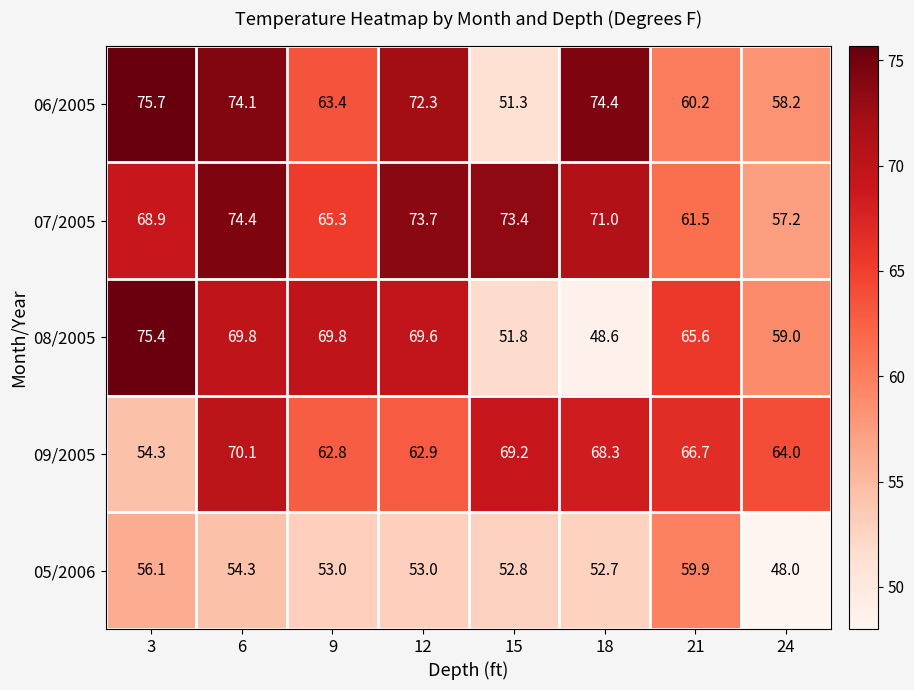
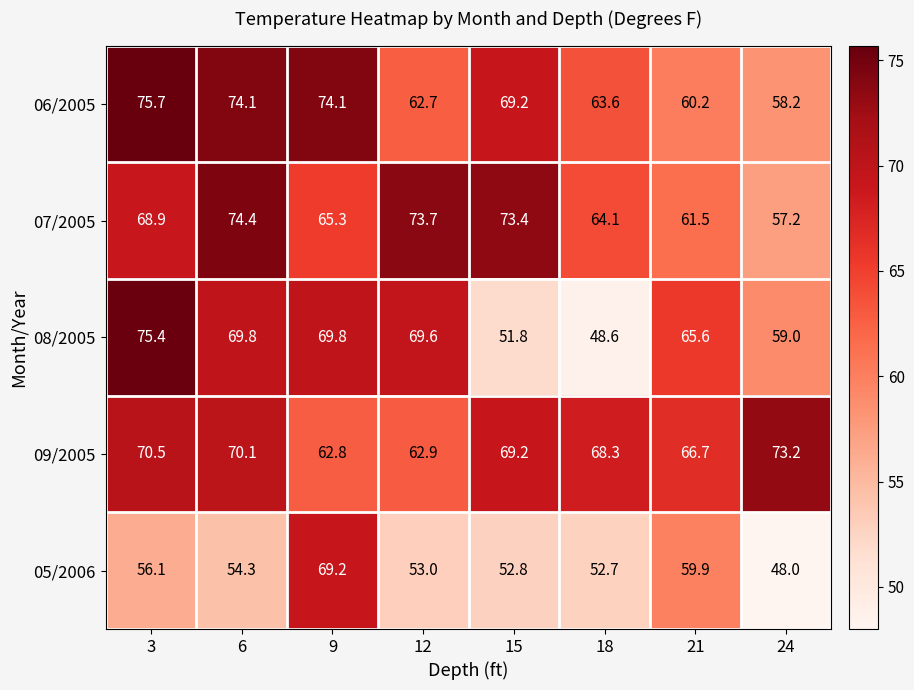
06/2005, 9: 63.4 -> 74.1
06/2005, 12: 72.3 -> 62.7
06/2005, 15: 51.3 -> 69.2
06/2005, 18: 74.4 -> 63.6
07/2005, 18: 71.0 -> 64.1
09/2005, 3: 54.3 -> 70.5
09/2005, 24: 64.0 -> 73.2
05/2006, 9: 53.0 -> 69.2
